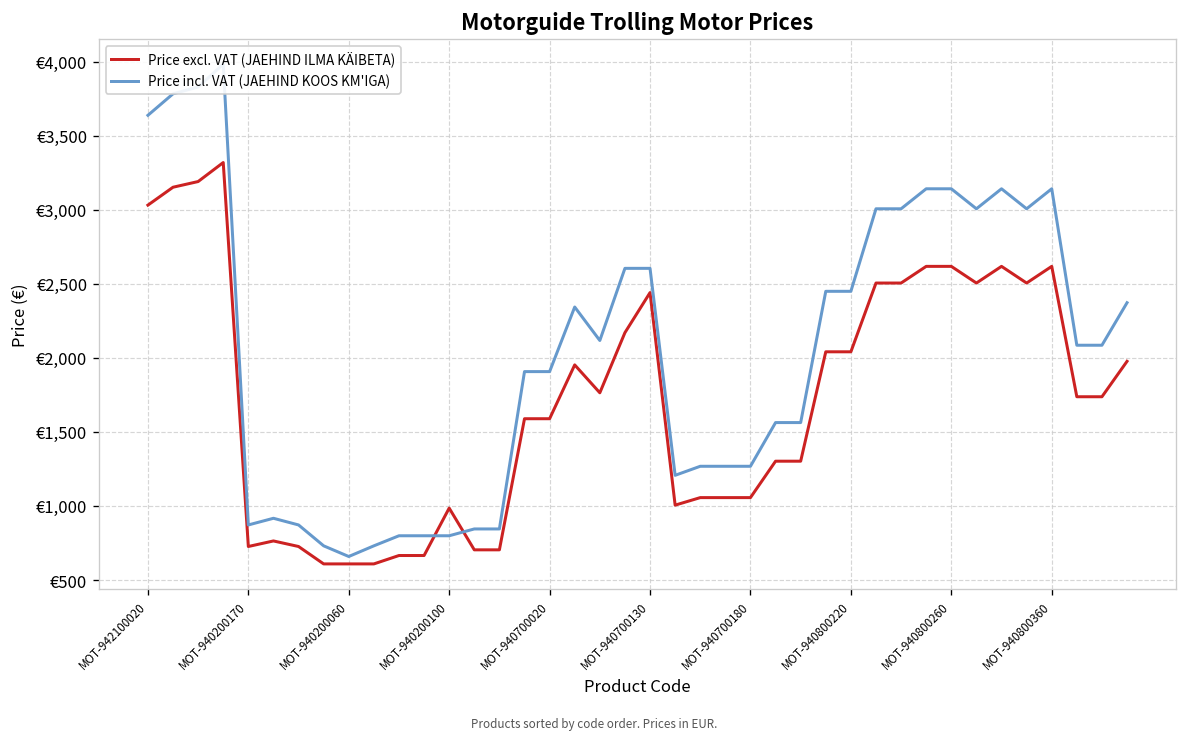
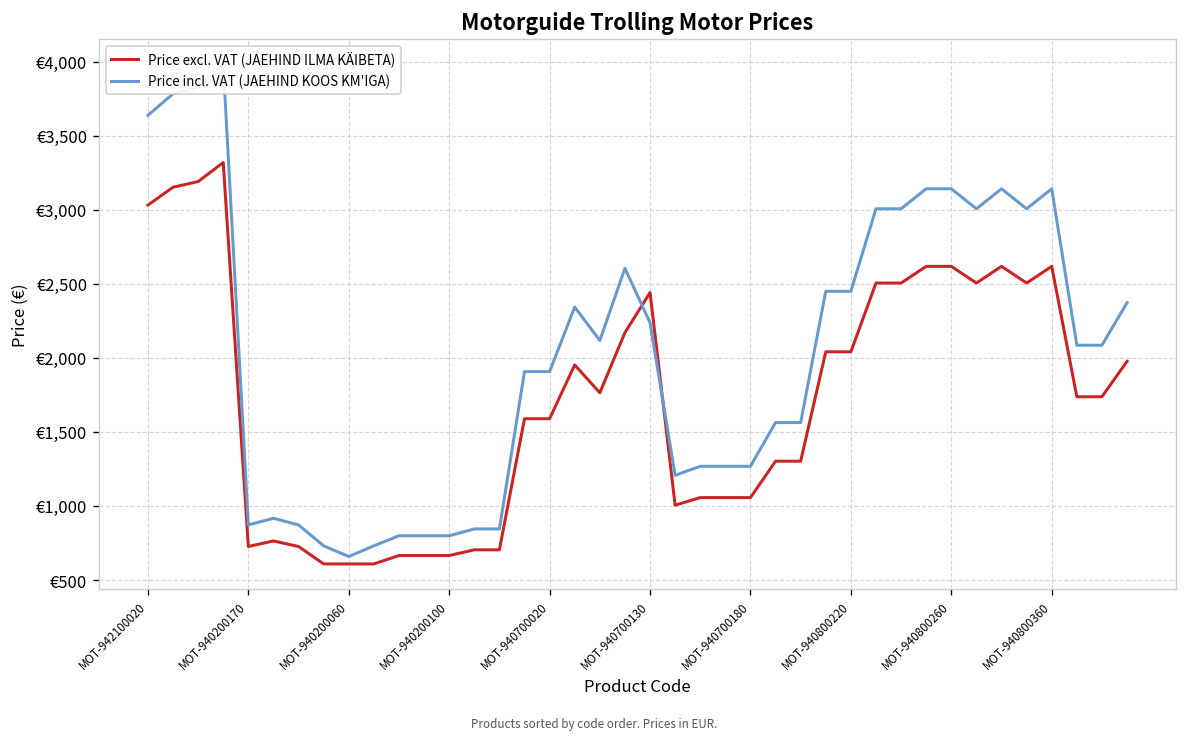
Price excl. VAT (JAEHIND ILMA KÄIBETA), MOT-940200100: €990 -> €670
Price incl. VAT (JAEHIND KOOS KM'IGA), MOT-940700130: €2,610 -> €2,240
